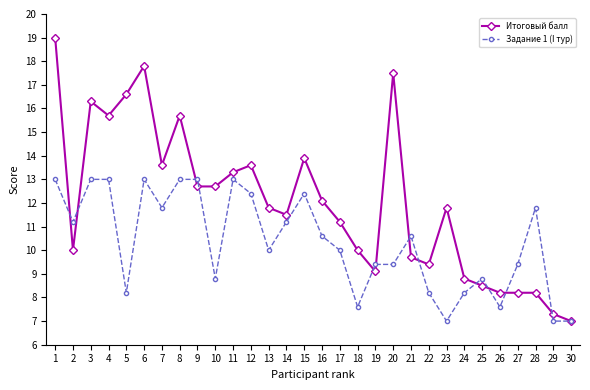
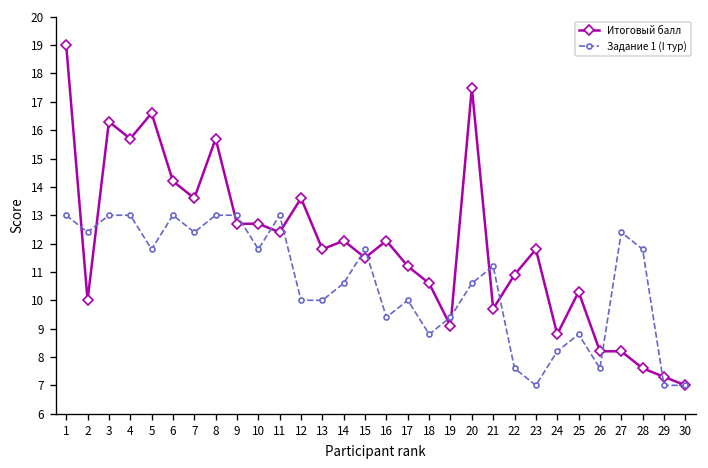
Задание 1 (I тур), 2: 11.2 -> 12.4
Задание 1 (I тур), 5: 8.2 -> 11.8
Итоговый балл, 6: 17.8 -> 14.2
Задание 1 (I тур), 7: 11.8 -> 12.4
Задание 1 (I тур), 10: 8.8 -> 11.8
Итоговый балл, 11: 13.3 -> 12.4
Задание 1 (I тур), 12: 12.4 -> 10.0
Итоговый балл, 14: 11.5 -> 12.1
Задание 1 (I тур), 14: 11.2 -> 10.6
Итоговый балл, 15: 13.9 -> 11.5
Задание 1 (I тур), 15: 12.4 -> 11.8
Задание 1 (I тур), 16: 10.6 -> 9.4
Итоговый балл, 18: 10.0 -> 10.6
Задание 1 (I тур), 18: 7.6 -> 8.8
Задание 1 (I тур), 20: 9.4 -> 10.6
Задание 1 (I тур), 21: 10.6 -> 11.2
Итоговый балл, 22: 9.4 -> 10.9
Задание 1 (I тур), 22: 8.2 -> 7.6
Итоговый балл, 25: 8.5 -> 10.3
Задание 1 (I тур), 27: 9.4 -> 12.4
Итоговый балл, 28: 8.2 -> 7.6
